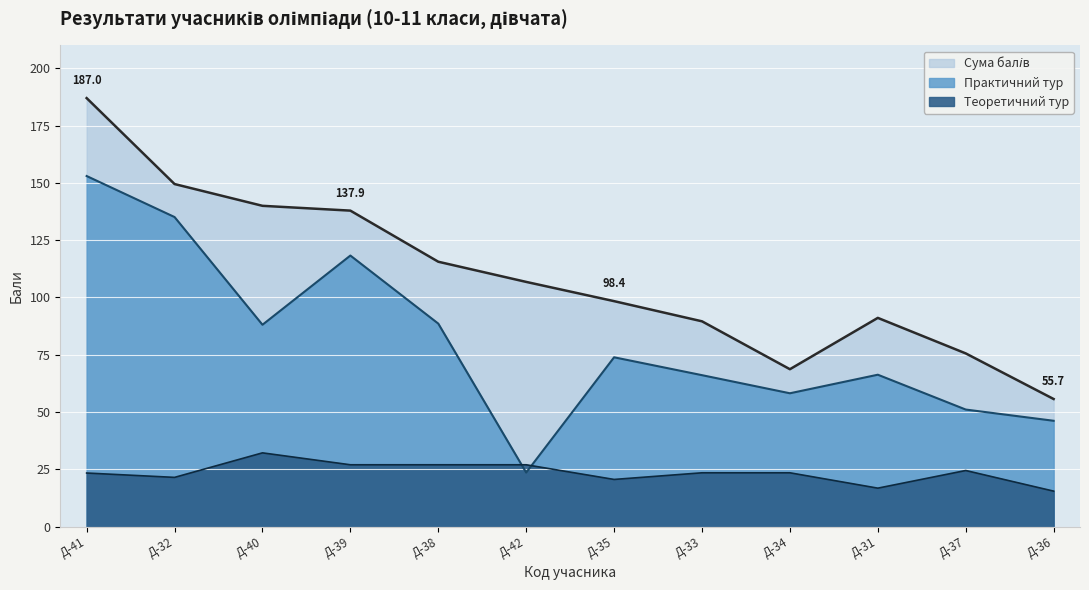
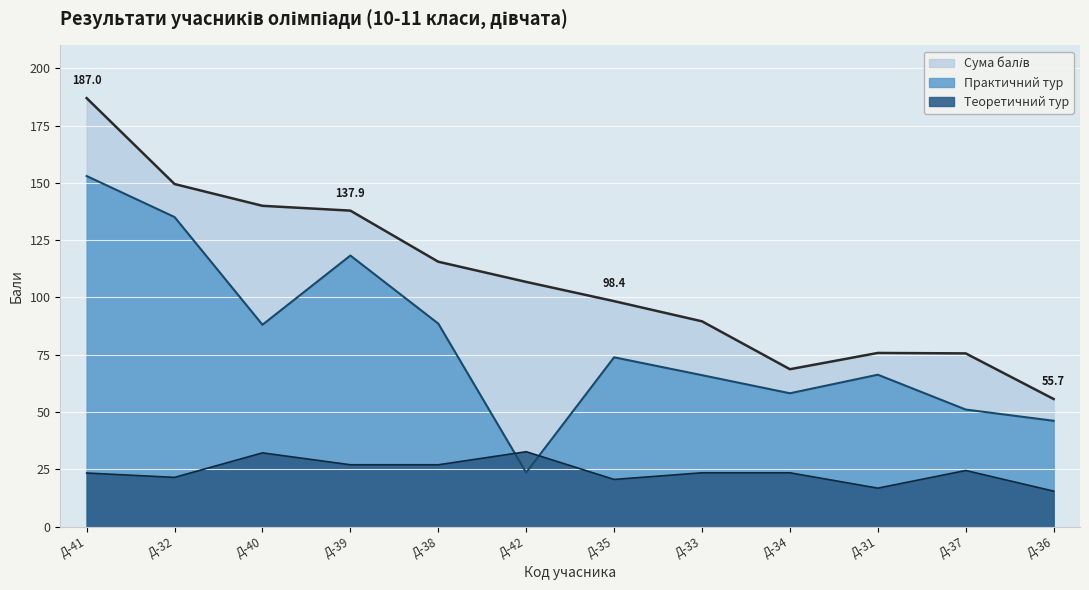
Теоретичний тур, Д-42: 27 -> 33
Сума балів, Д-31: 91 -> 76
